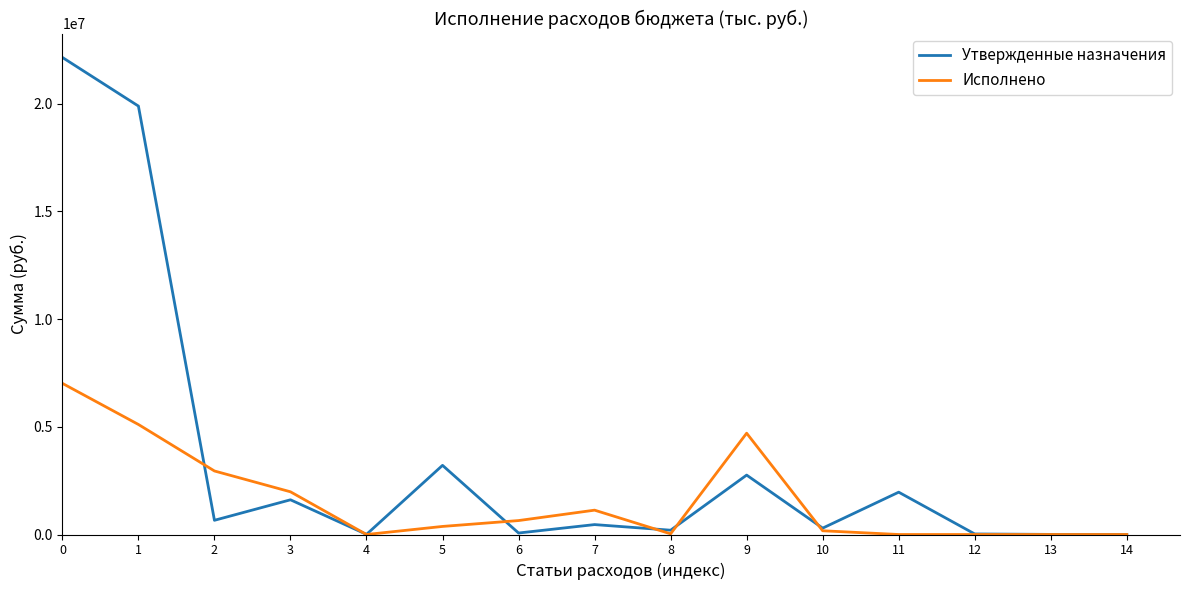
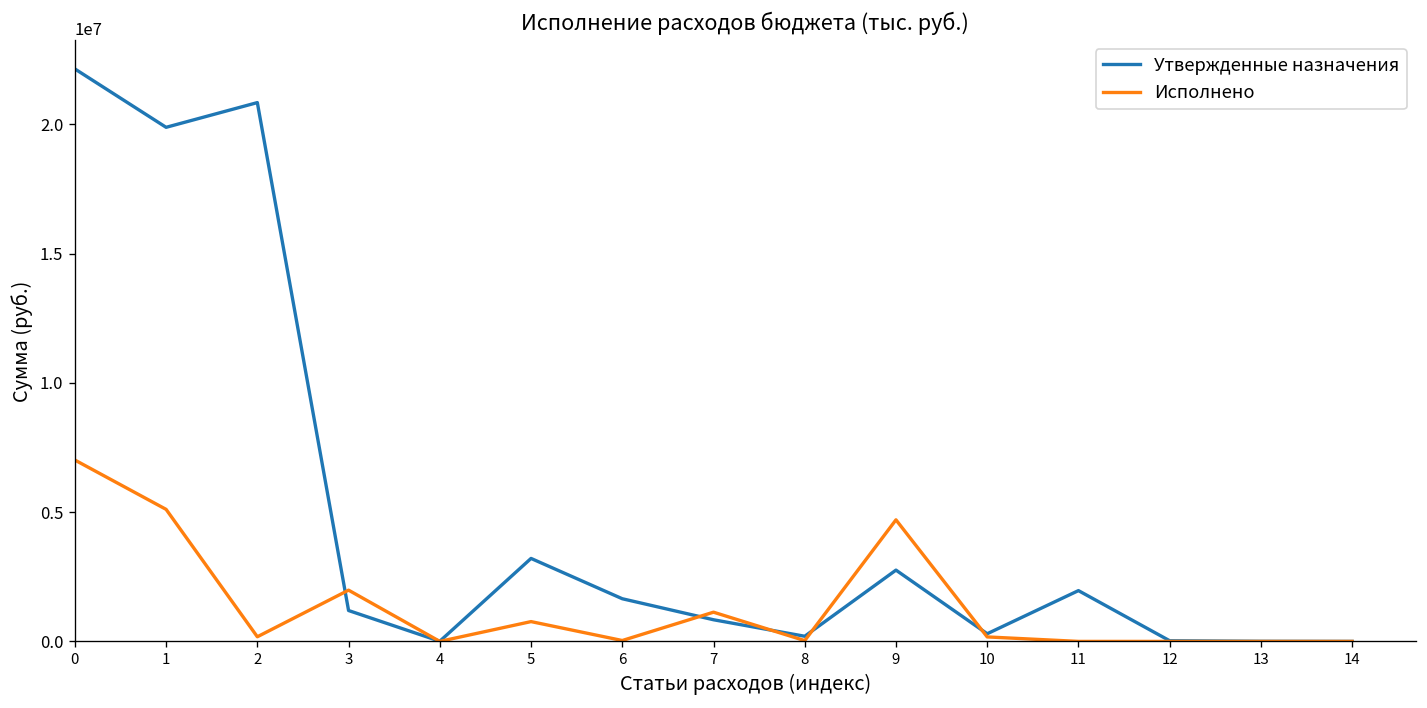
Утвержденные назначения, 2: 700000 -> 20800000
Исполнено, 2: 2900000 -> 200000
Утвержденные назначения, 3: 1600000 -> 1200000
Исполнено, 5: 400000 -> 800000
Утвержденные назначения, 6: 100000 -> 1700000
Исполнено, 6: 600000 -> 0
Утвержденные назначения, 7: 500000 -> 800000
